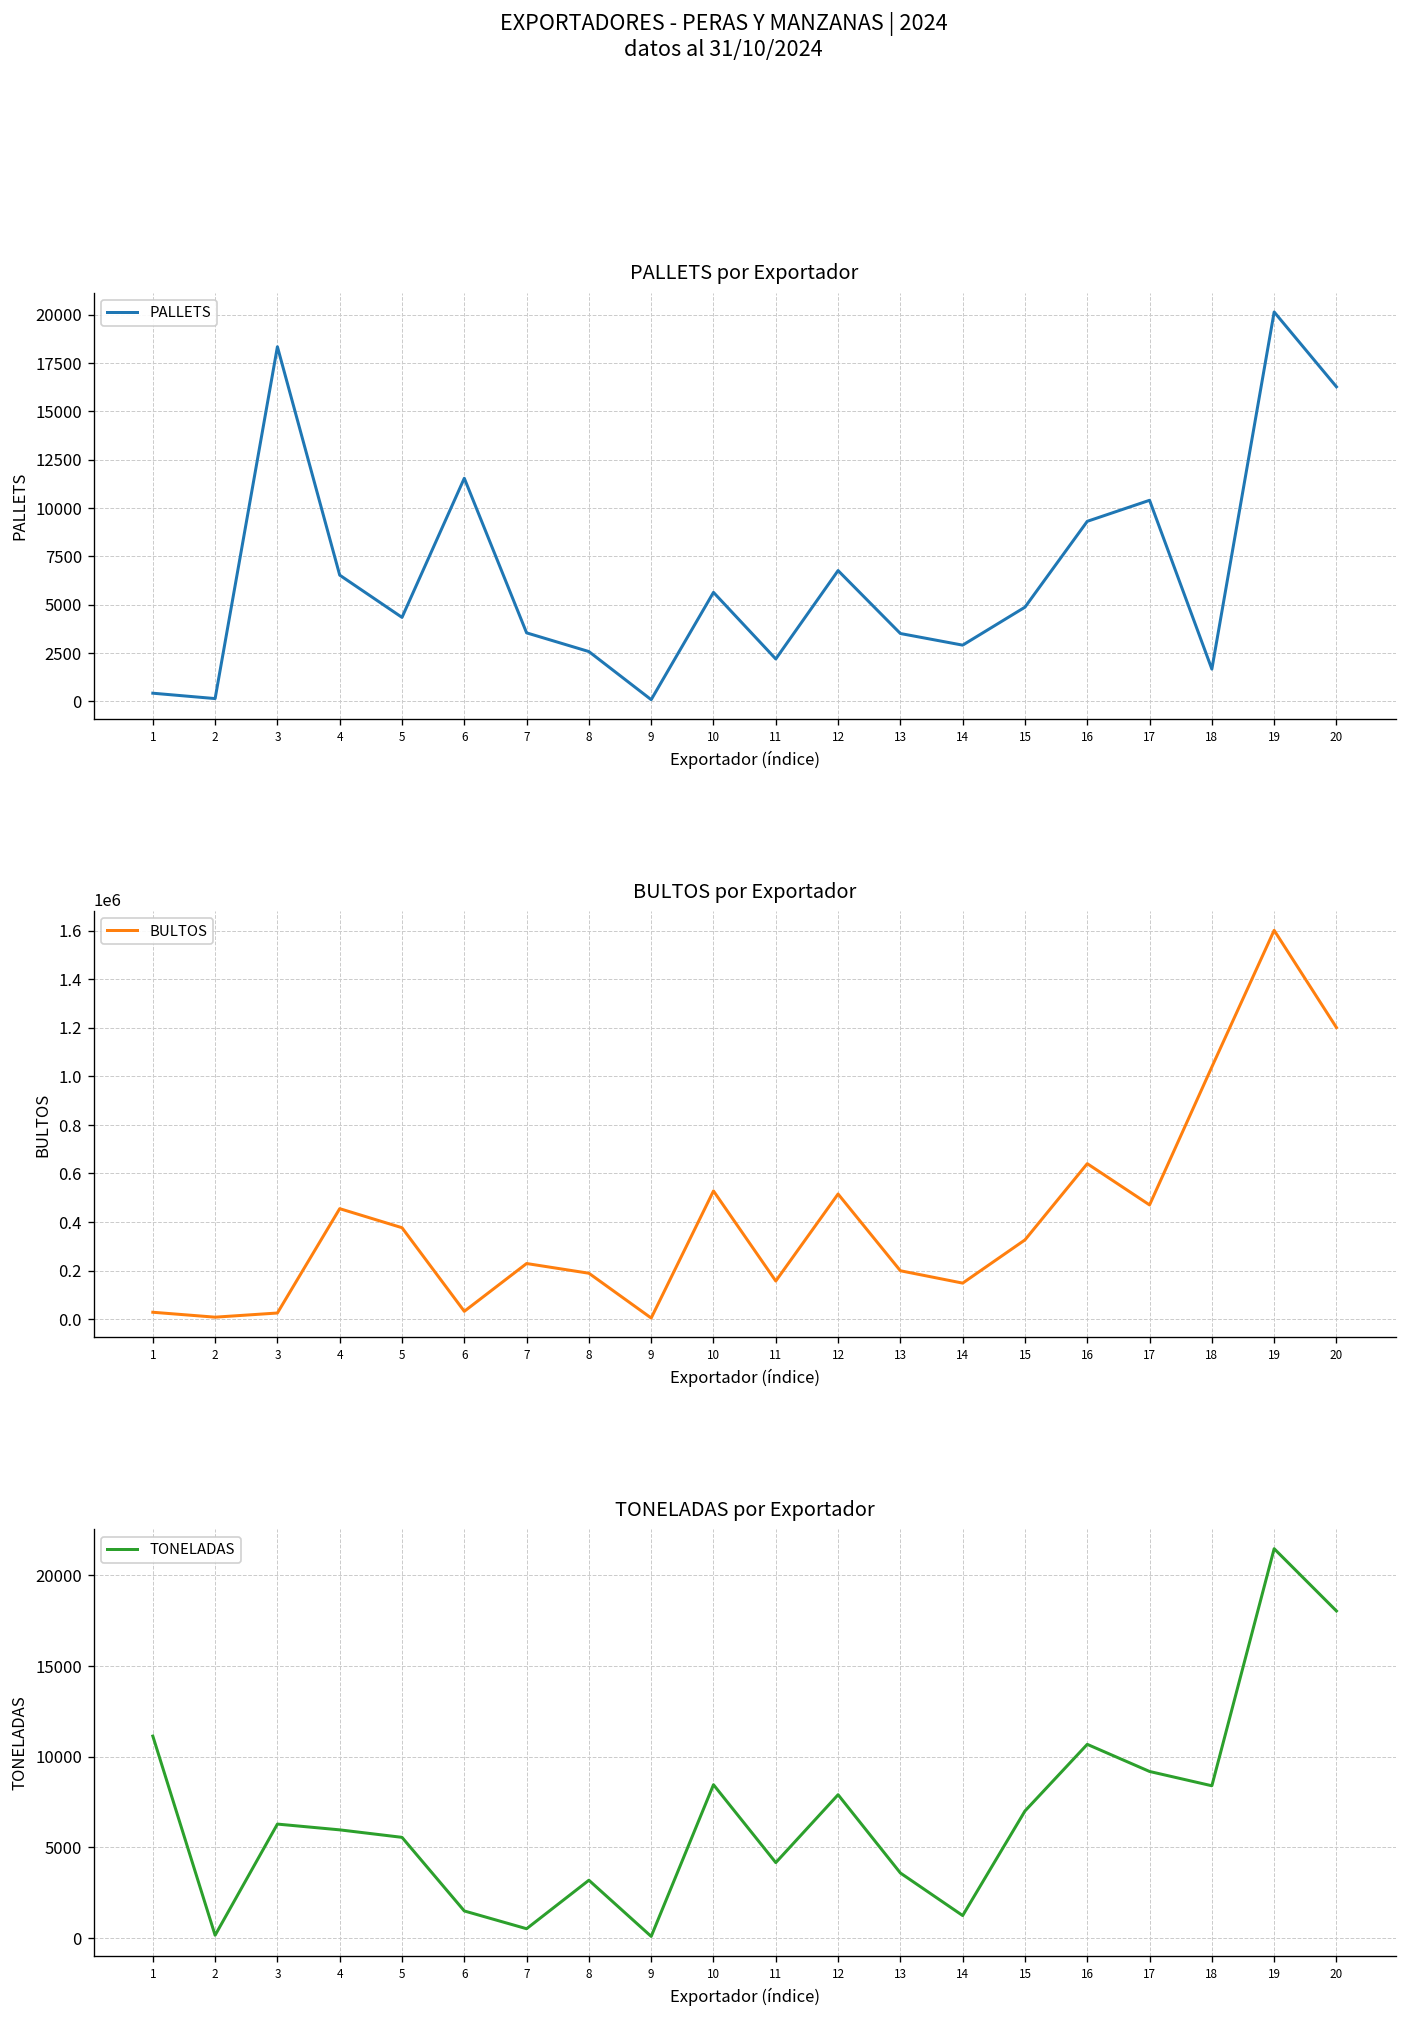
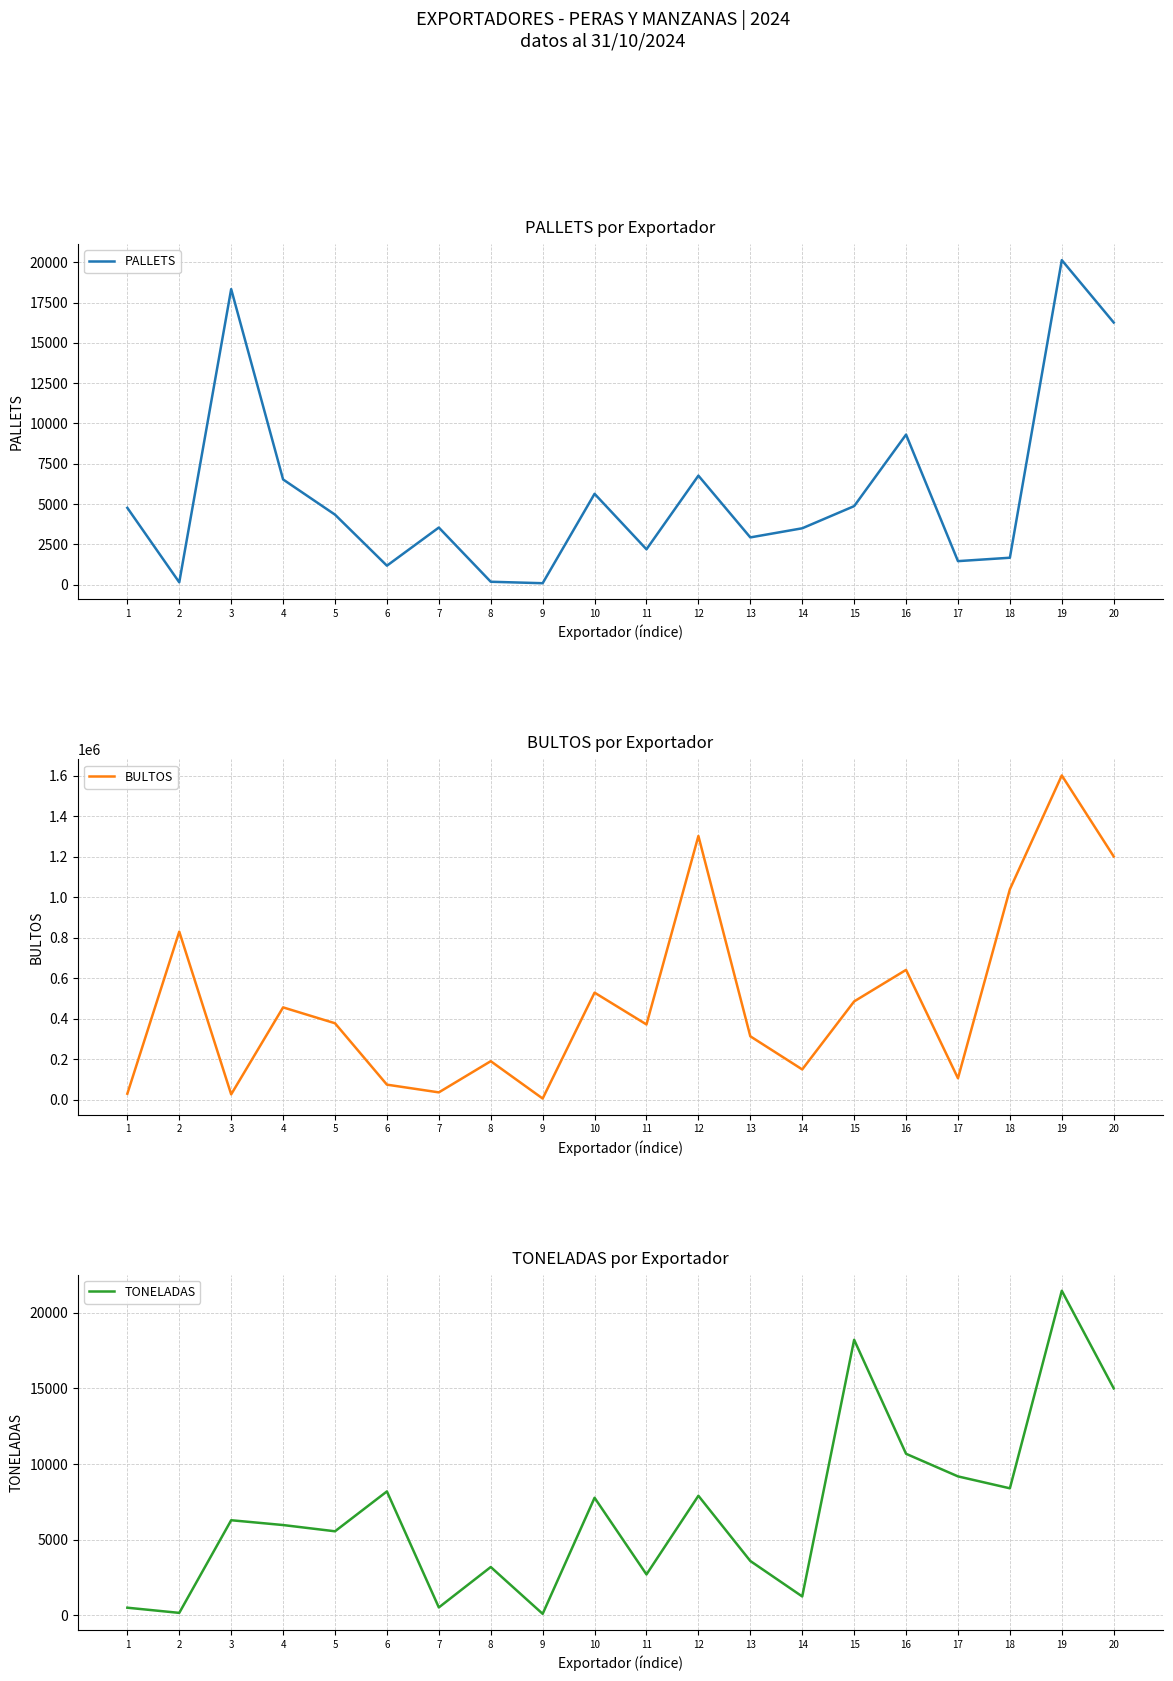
PALLETS por Exportador, 1: 400 -> 4800
PALLETS por Exportador, 6: 11500 -> 1200
PALLETS por Exportador, 8: 2600 -> 200
PALLETS por Exportador, 13: 3500 -> 2900
PALLETS por Exportador, 14: 2900 -> 3500
PALLETS por Exportador, 17: 10400 -> 1500
BULTOS por Exportador, 2: 10000 -> 830000
BULTOS por Exportador, 6: 30000 -> 70000
BULTOS por Exportador, 7: 230000 -> 40000
BULTOS por Exportador, 11: 160000 -> 370000
BULTOS por Exportador, 12: 520000 -> 1300000
BULTOS por Exportador, 13: 200000 -> 310000
BULTOS por Exportador, 15: 330000 -> 480000
BULTOS por Exportador, 17: 470000 -> 110000
TONELADAS por Exportador, 1: 11100 -> 500
TONELADAS por Exportador, 6: 1500 -> 8200
TONELADAS por Exportador, 10: 8500 -> 7800
TONELADAS por Exportador, 11: 4200 -> 2700
TONELADAS por Exportador, 15: 7000 -> 18200
TONELADAS por Exportador, 20: 18000 -> 15000
